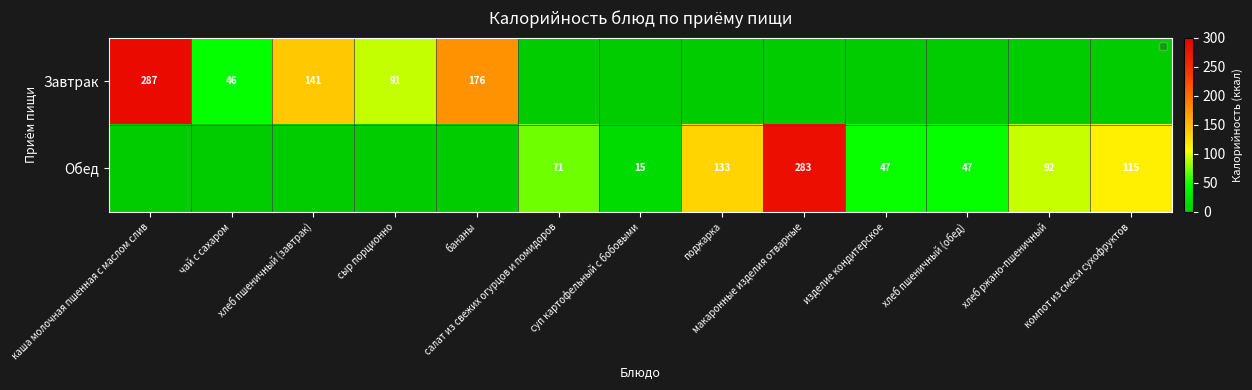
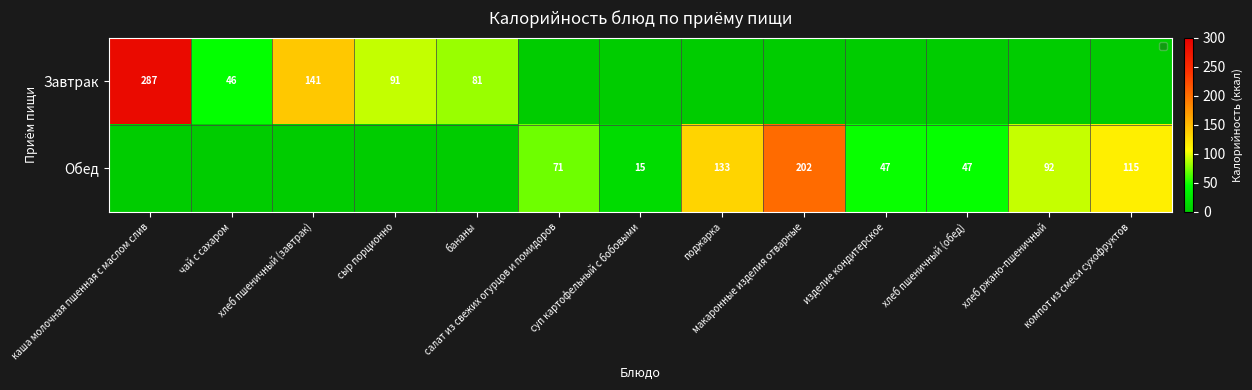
Завтрак, бананы: 176 -> 81
Обед, макаронные изделия отварные: 283 -> 202
